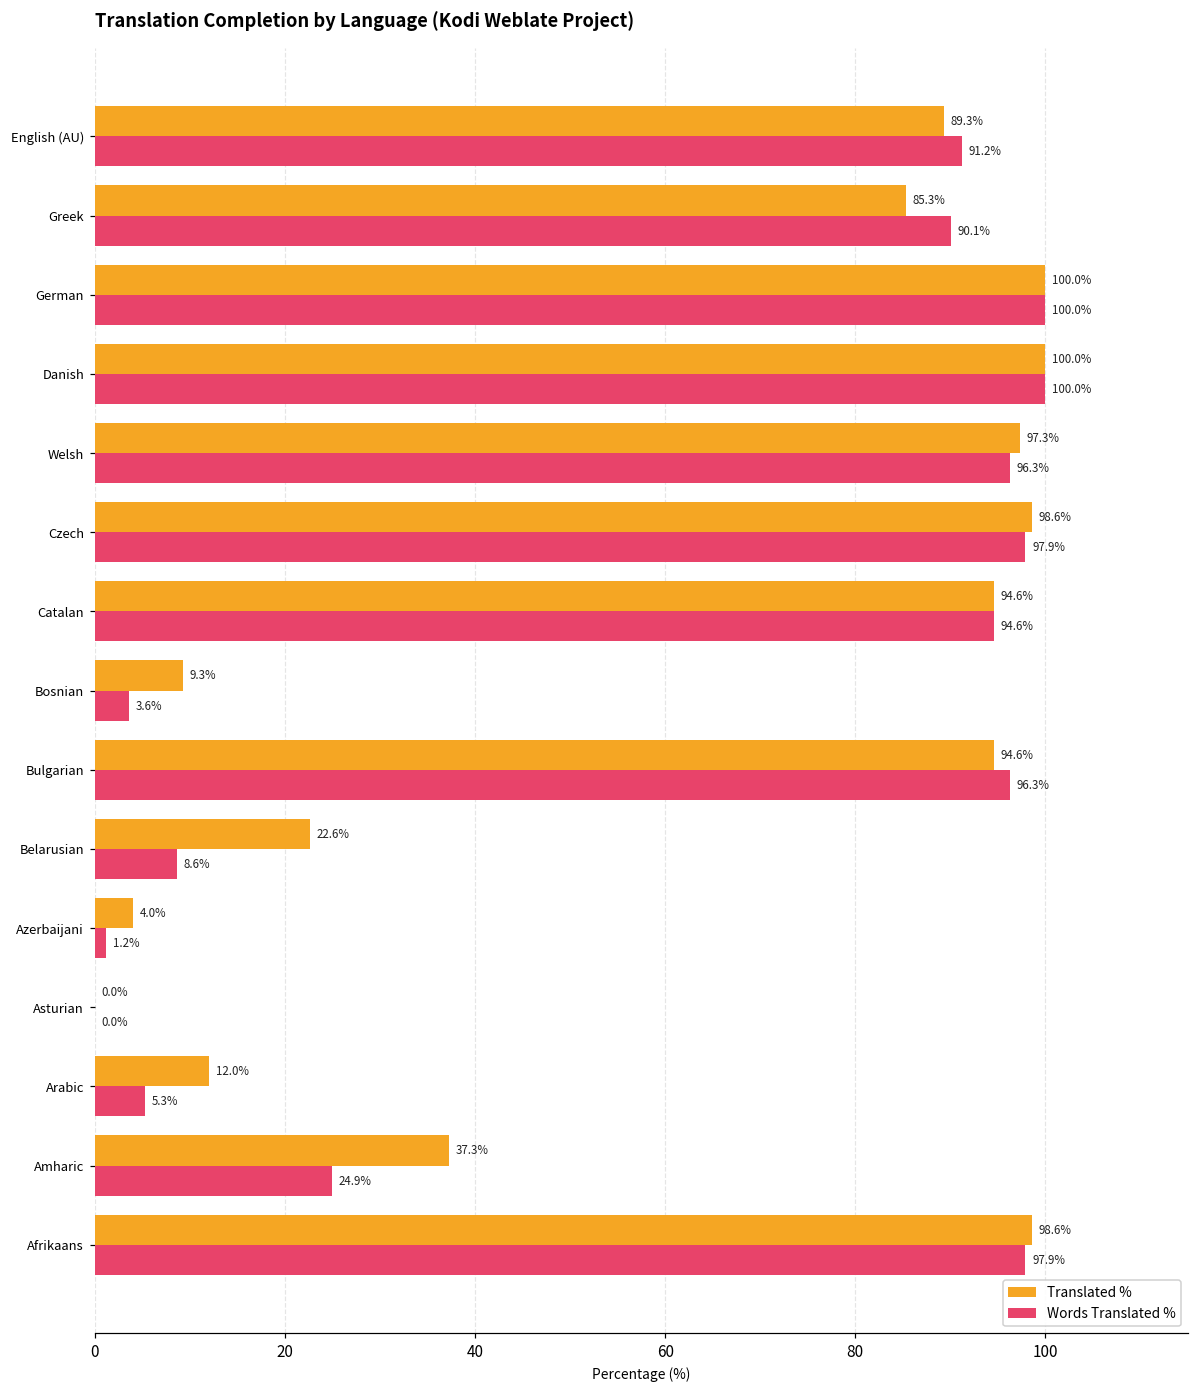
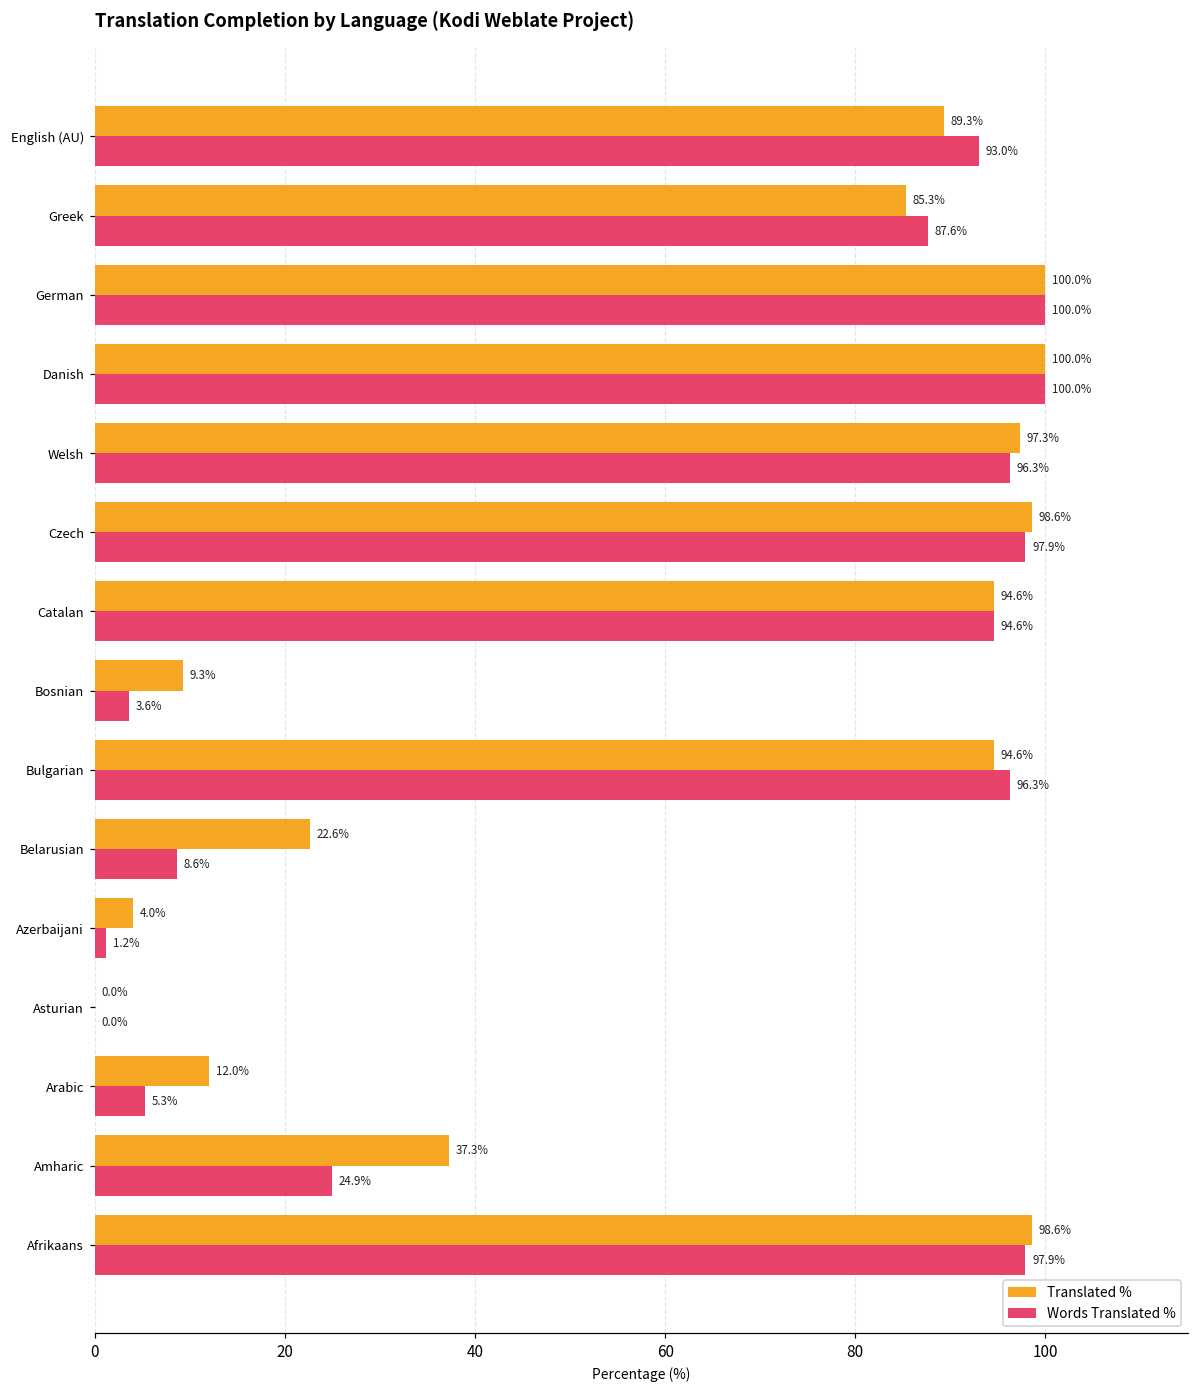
Words Translated %, English (AU): 91.2% -> 93.0%
Words Translated %, Greek: 90.1% -> 87.6%
